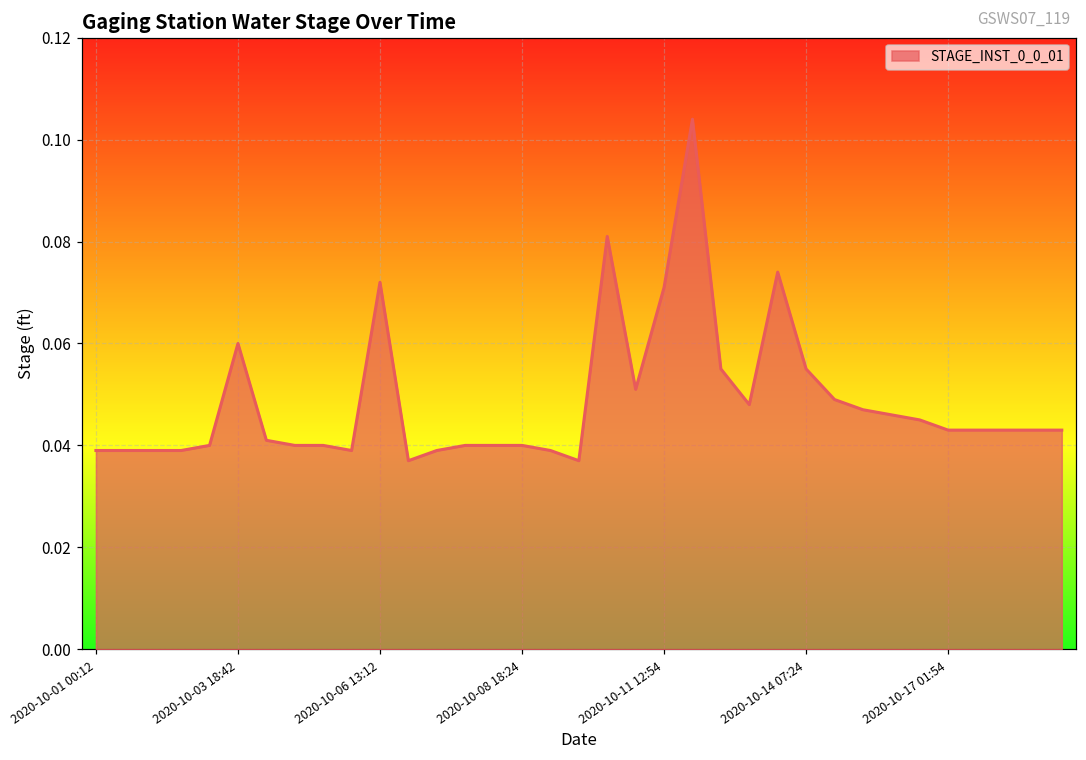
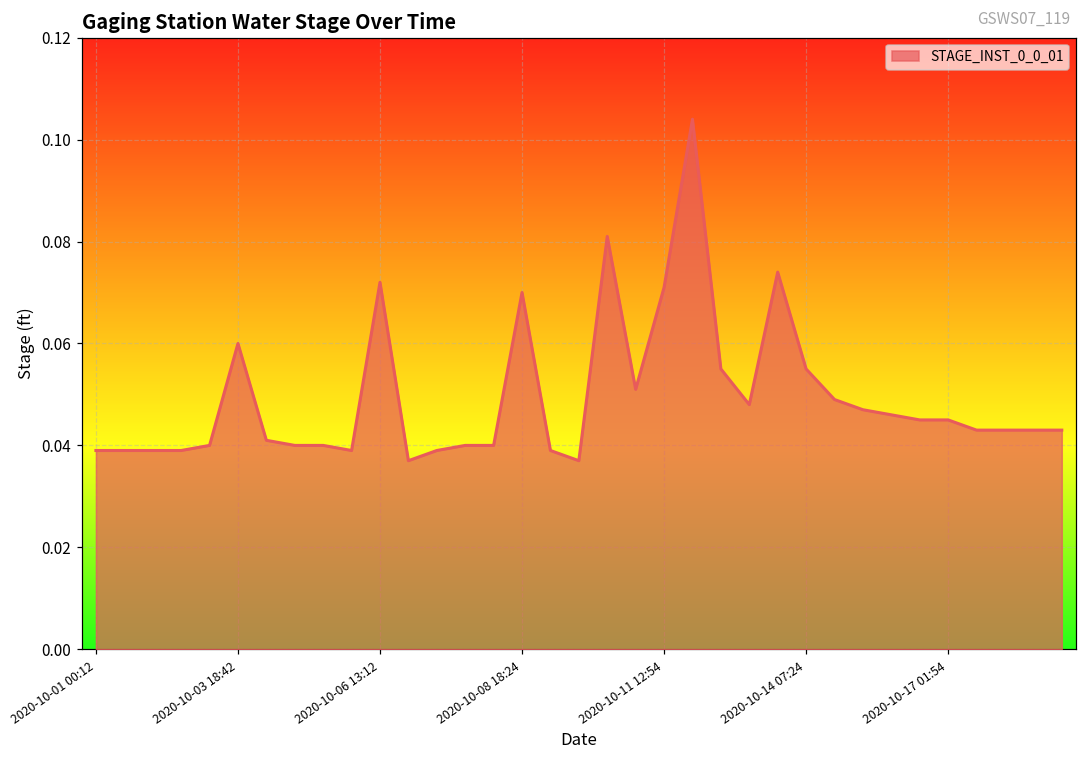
2020-10-08 18:24: 0.04 -> 0.07
2020-10-17 01:54: 0.043 -> 0.045
